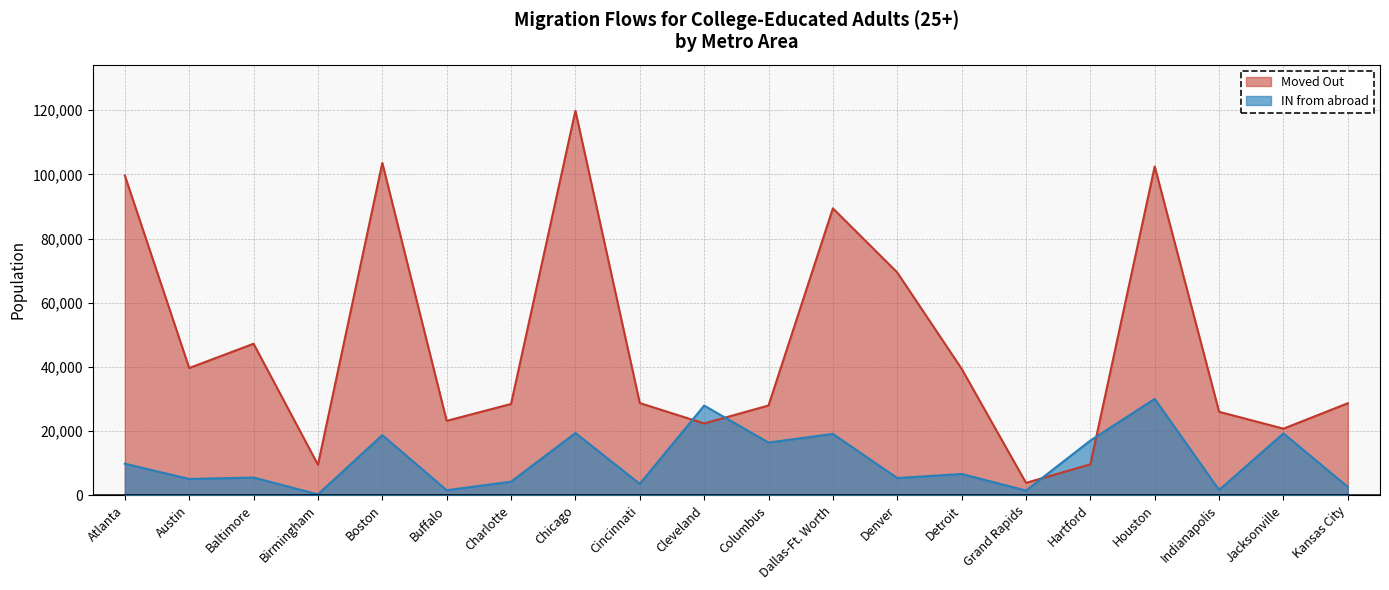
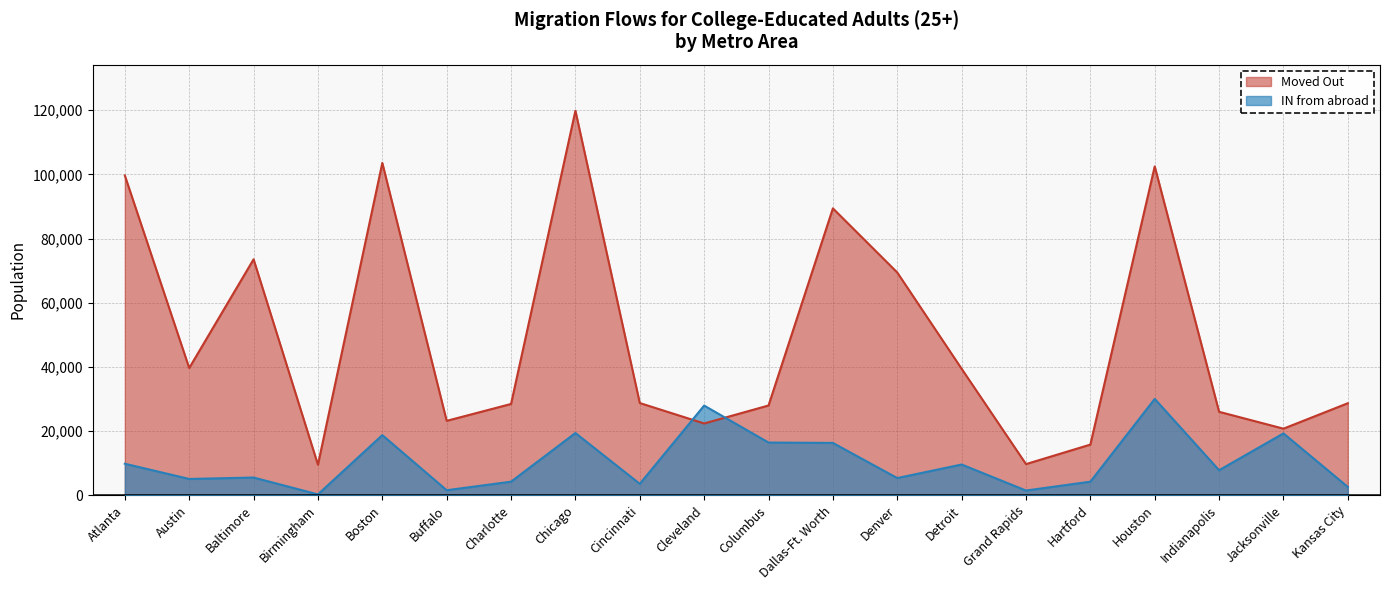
Moved Out, Baltimore: 47,000 -> 74,000
IN from abroad, Dallas-Ft. Worth: 19,000 -> 16,000
IN from abroad, Detroit: 7,000 -> 10,000
Moved Out, Grand Rapids: 4,000 -> 10,000
Moved Out, Hartford: 10,000 -> 16,000
IN from abroad, Hartford: 17,000 -> 4,000
IN from abroad, Indianapolis: 2,000 -> 8,000
